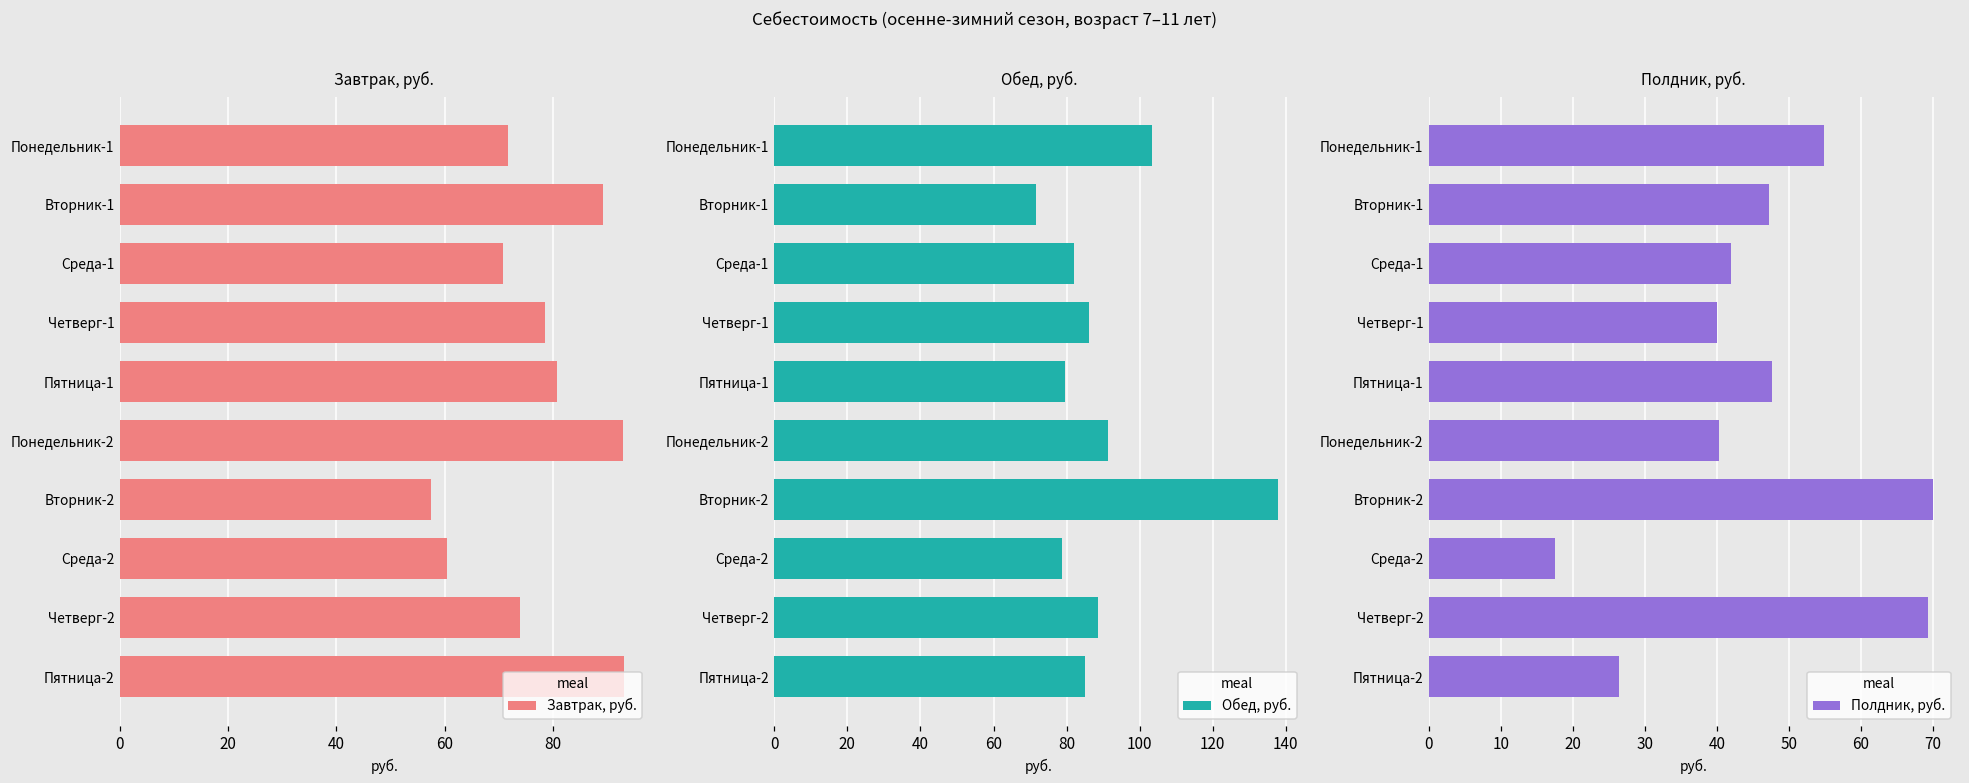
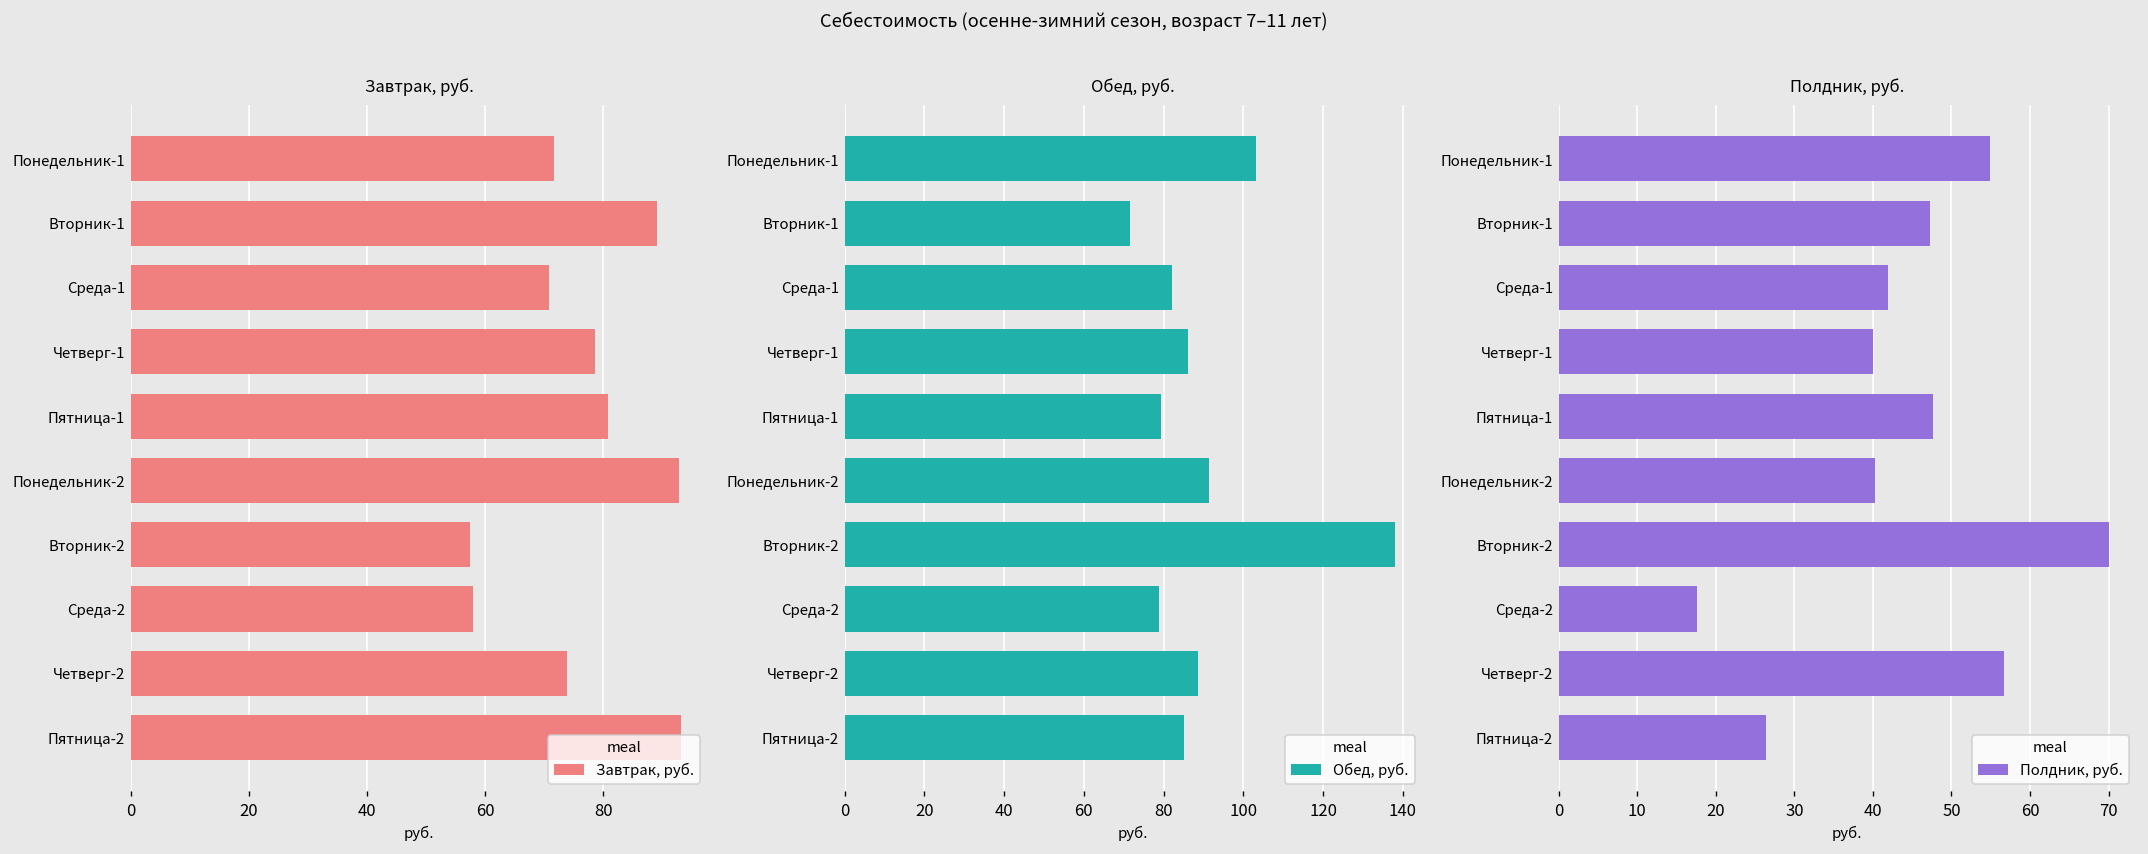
Завтрак, руб., Среда-2: 60 -> 58
Полдник, руб., Четверг-2: 69 -> 57
